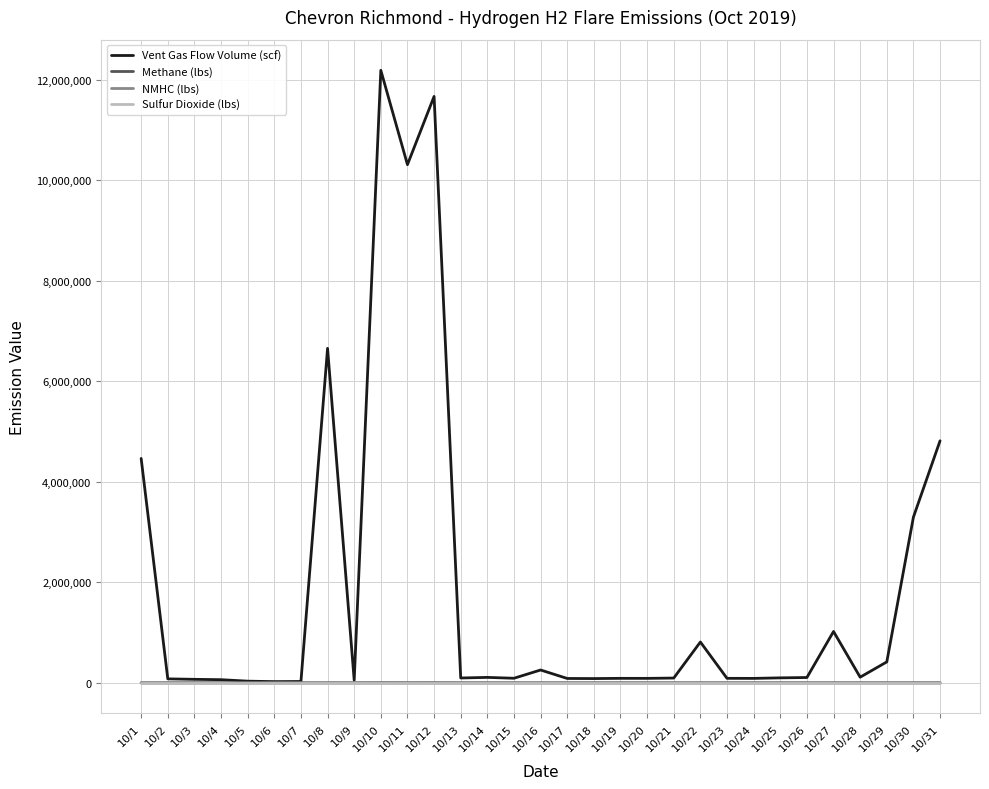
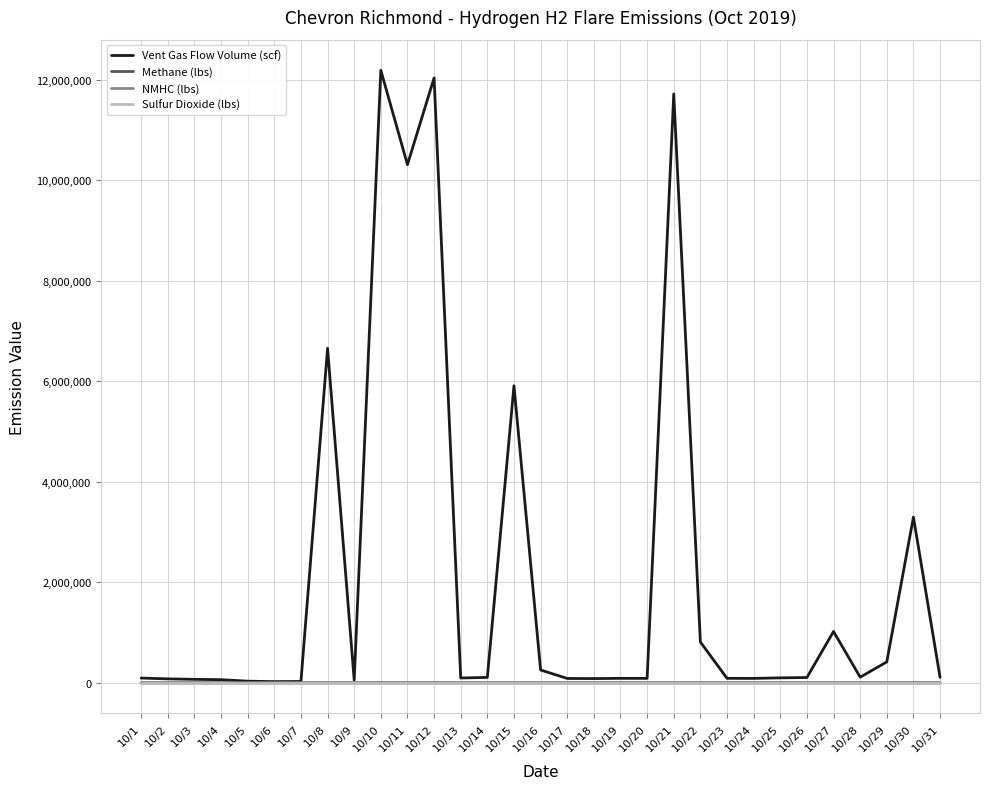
Vent Gas Flow Volume (scf), 10/1: 4,500,000 -> 100,000
Vent Gas Flow Volume (scf), 10/12: 11,700,000 -> 12,000,000
Vent Gas Flow Volume (scf), 10/15: 100,000 -> 5,900,000
Vent Gas Flow Volume (scf), 10/21: 100,000 -> 11,700,000
Vent Gas Flow Volume (scf), 10/31: 4,800,000 -> 100,000
